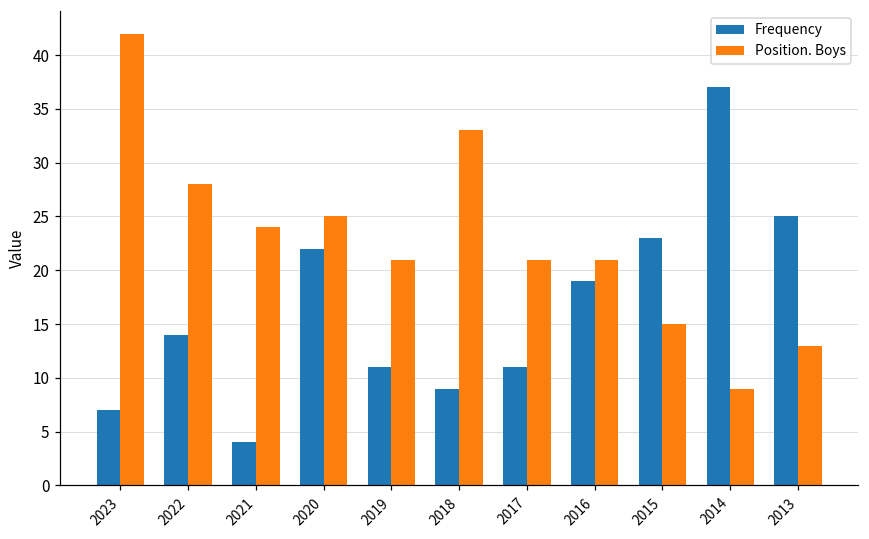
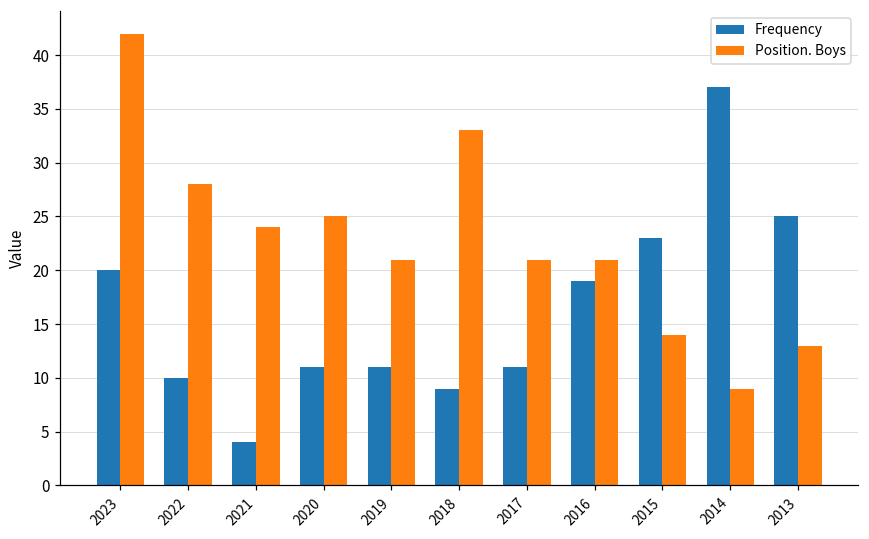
Frequency, 2023: 7 -> 20
Frequency, 2022: 14 -> 10
Frequency, 2020: 22 -> 11
Position. Boys, 2015: 15 -> 14
